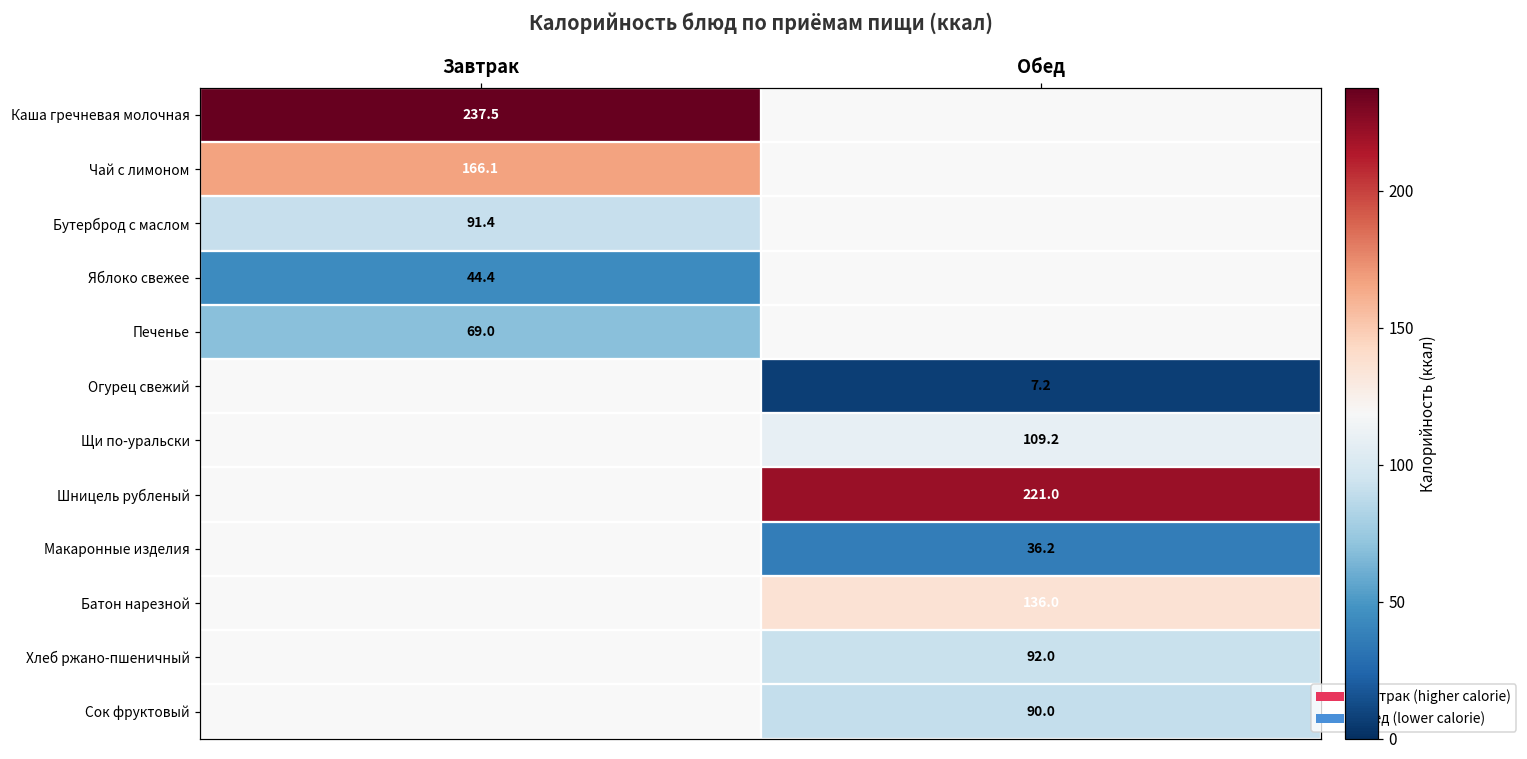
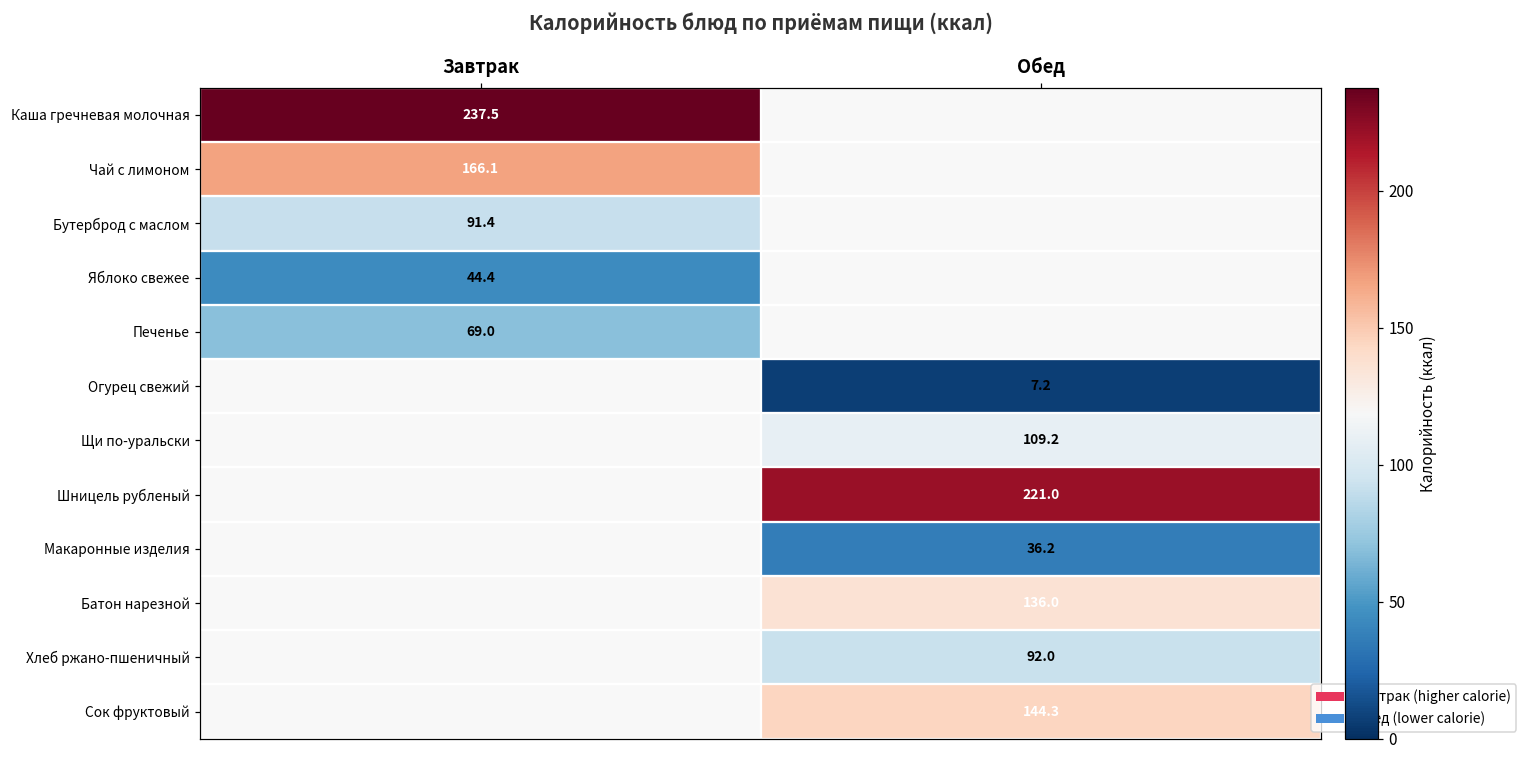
Сок фруктовый, Обед: 90.0 -> 144.3
